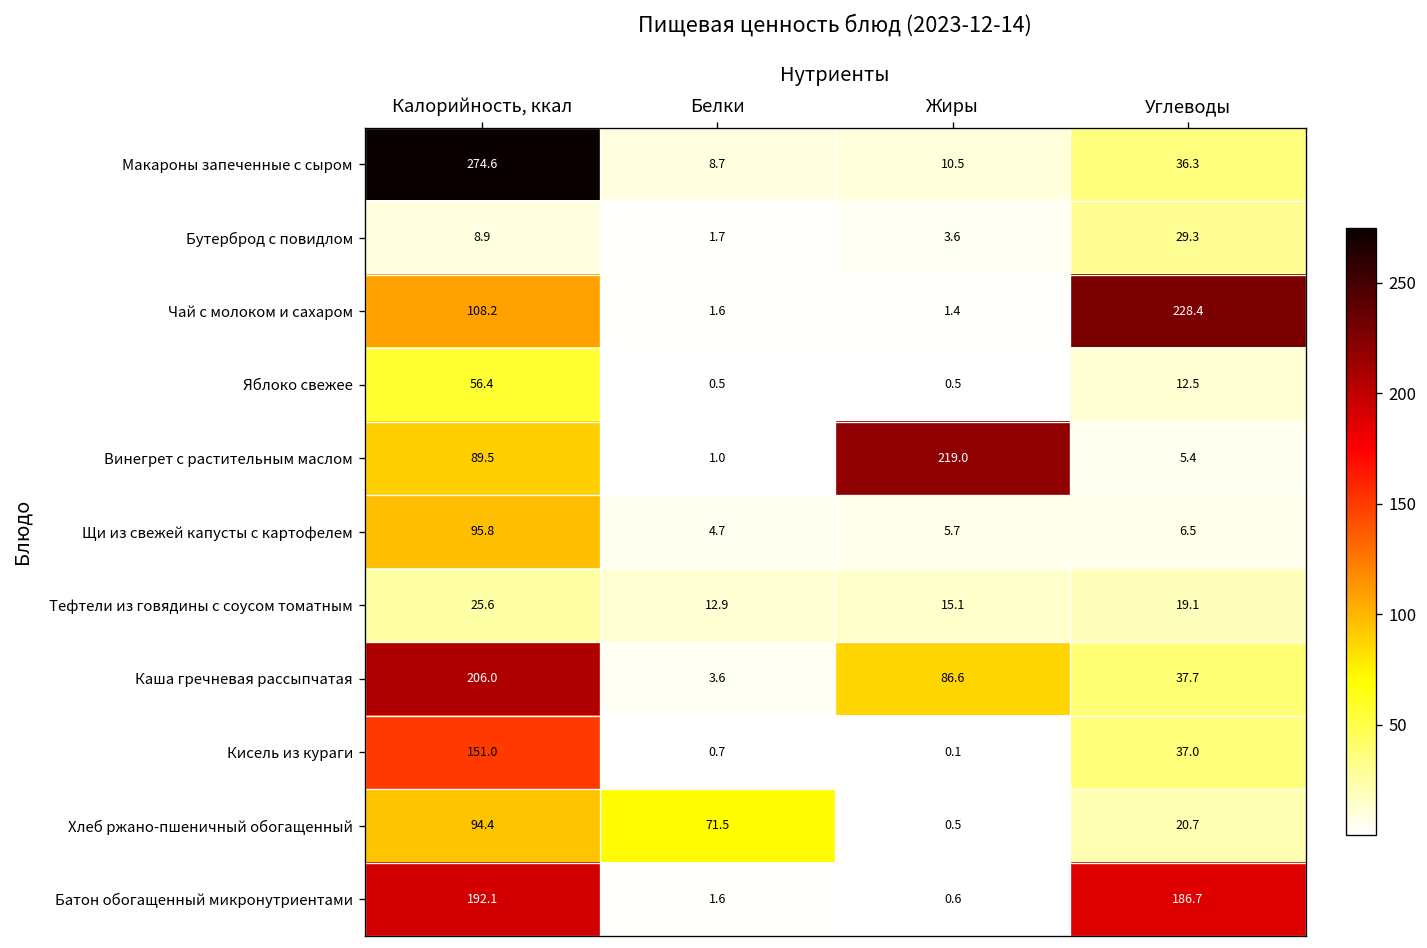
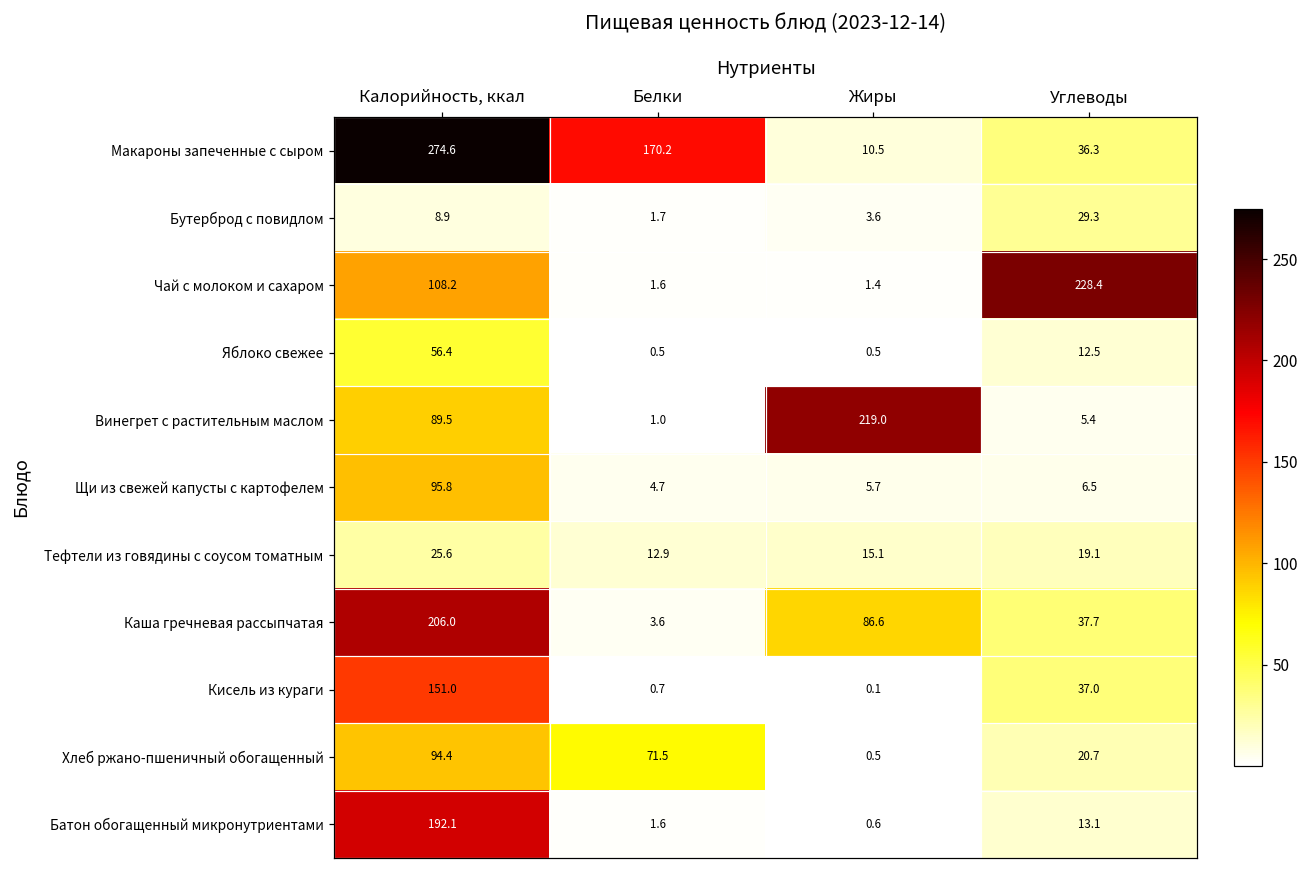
Макароны запеченные с сыром, Белки: 8.7 -> 170.2
Батон обогащенный микронутриентами, Углеводы: 186.7 -> 13.1
